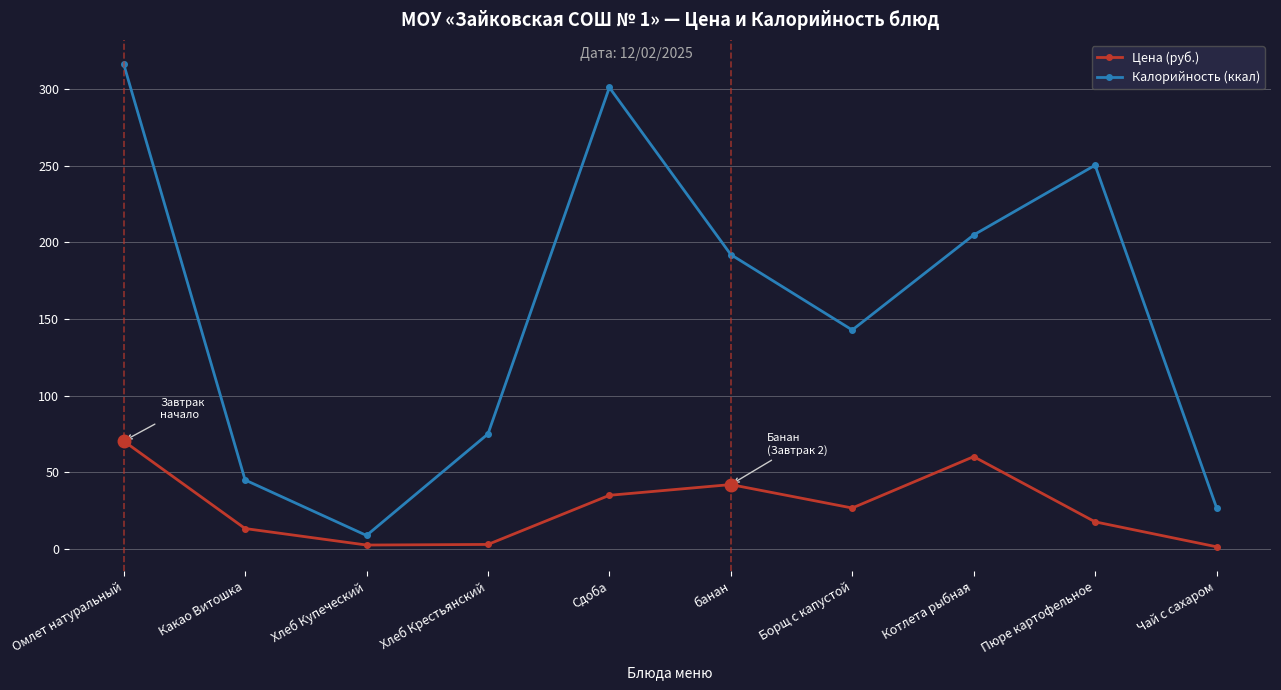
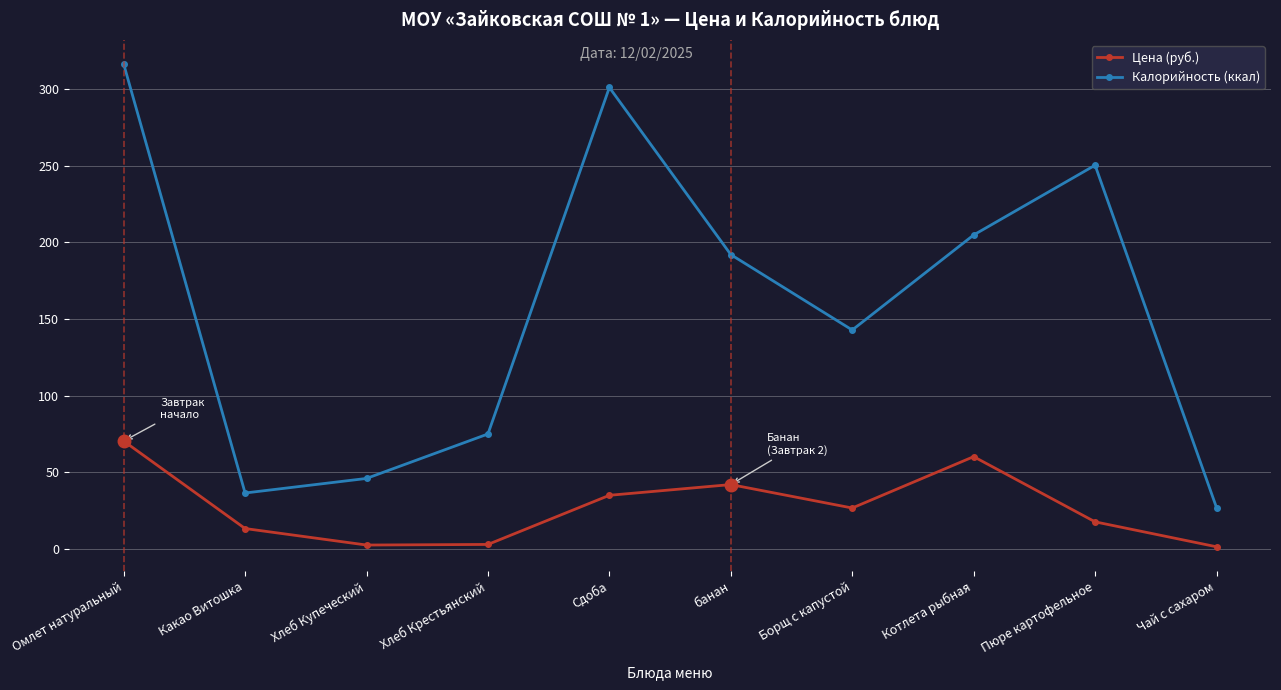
Калорийность (ккал), Какао Витошка: 45 -> 37
Калорийность (ккал), Хлеб Купеческий: 9 -> 46
